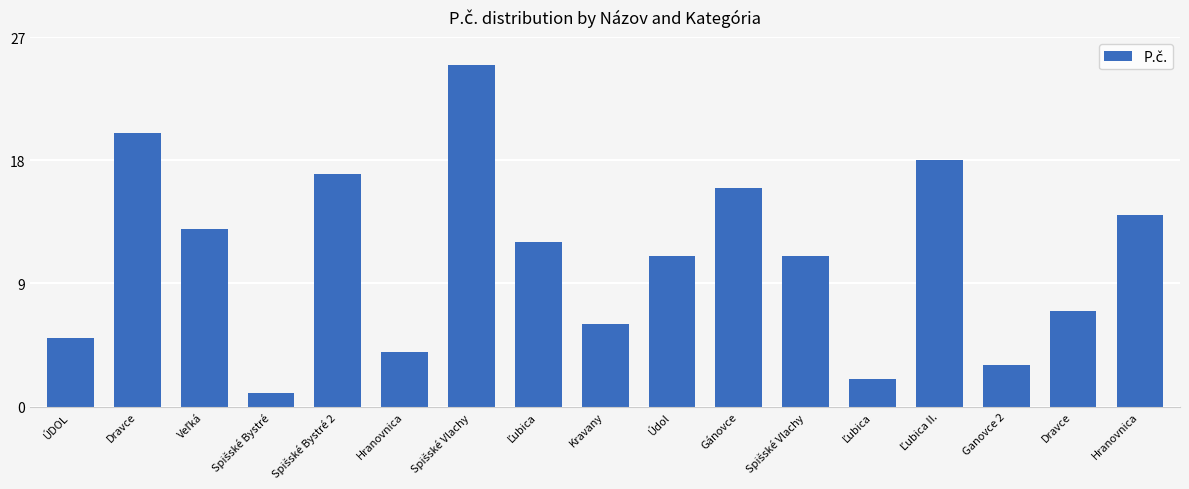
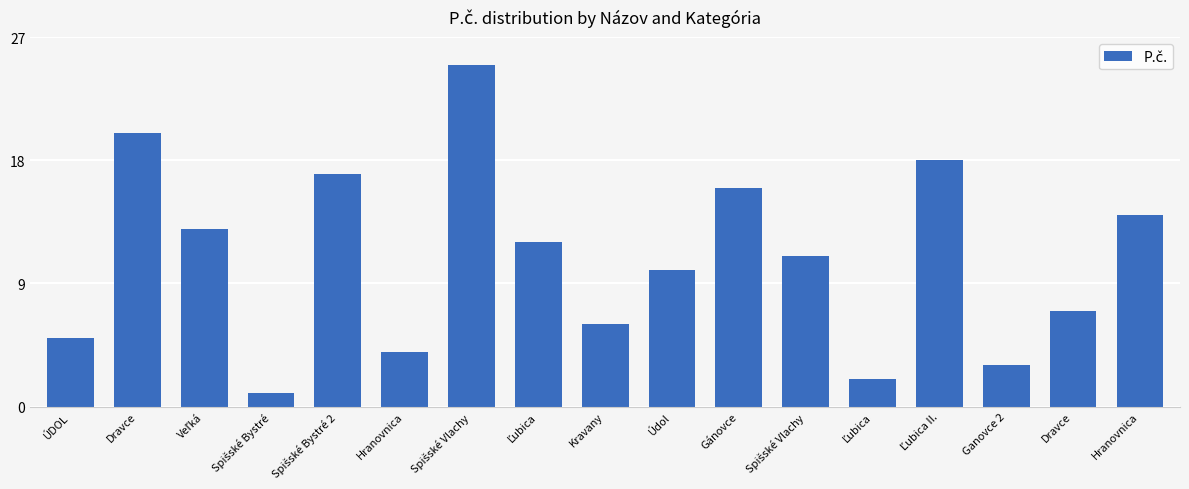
Údol: 11 -> 10
